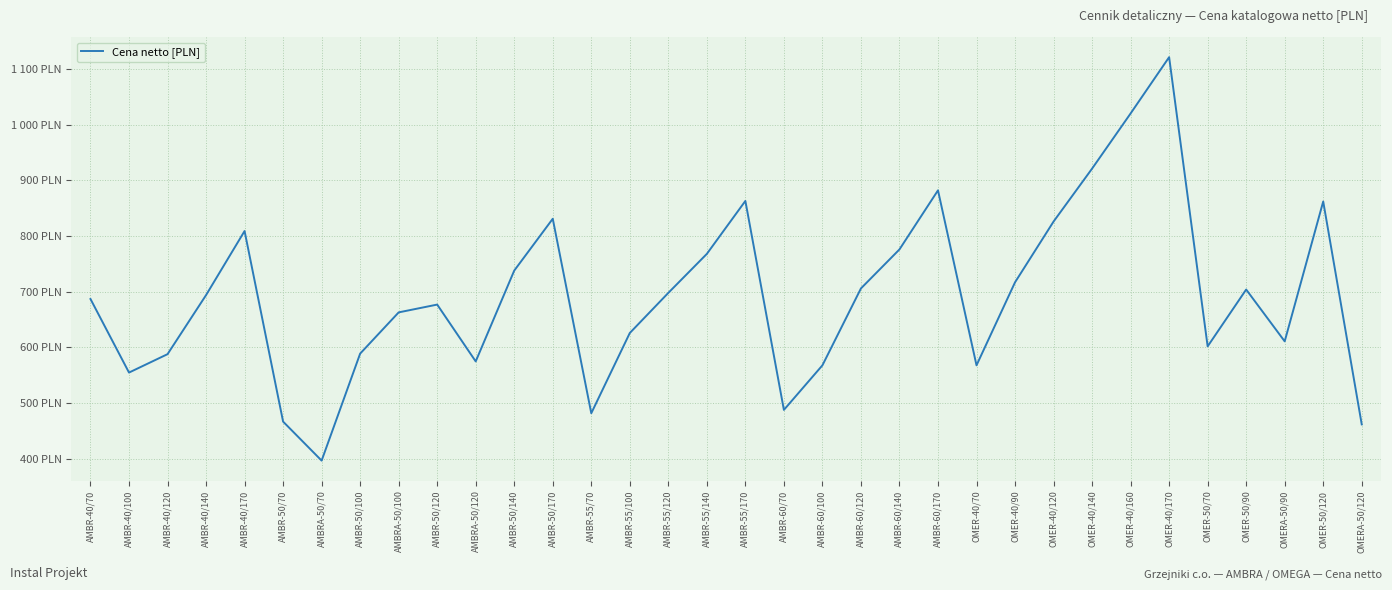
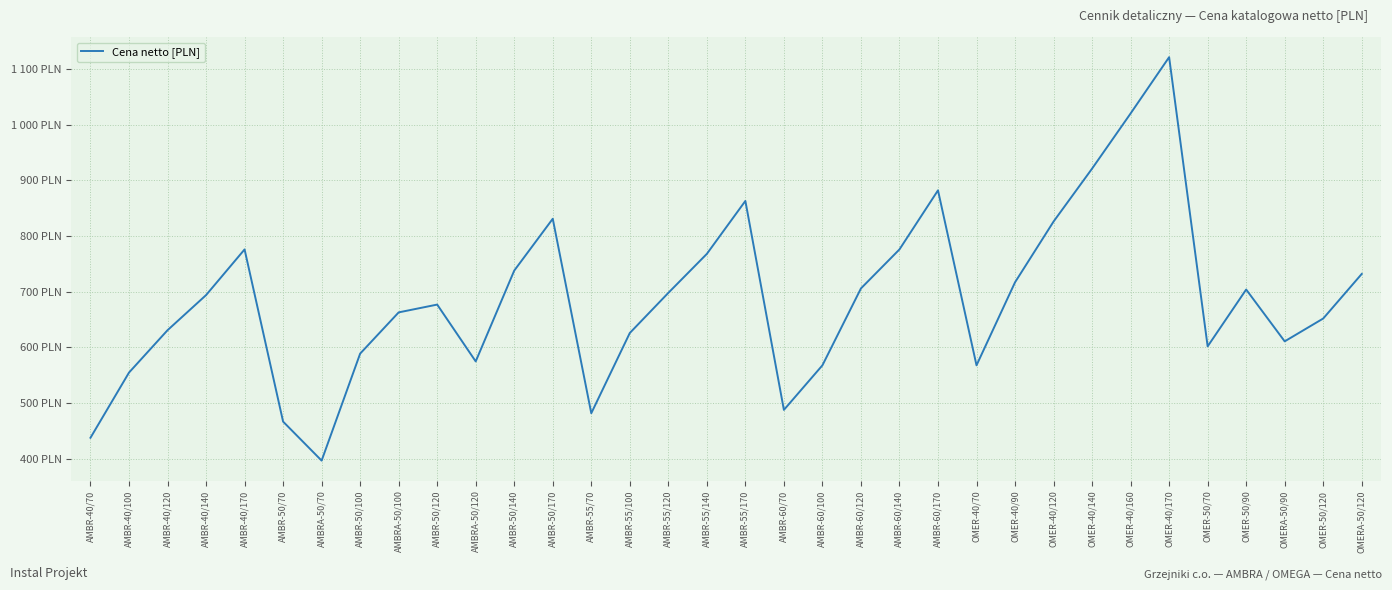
AMBR-40/70: 690 PLN -> 440 PLN
AMBR-40/120: 590 PLN -> 630 PLN
AMBR-40/170: 810 PLN -> 780 PLN
OMER-50/120: 860 PLN -> 650 PLN
OMERA-50/120: 460 PLN -> 730 PLN
